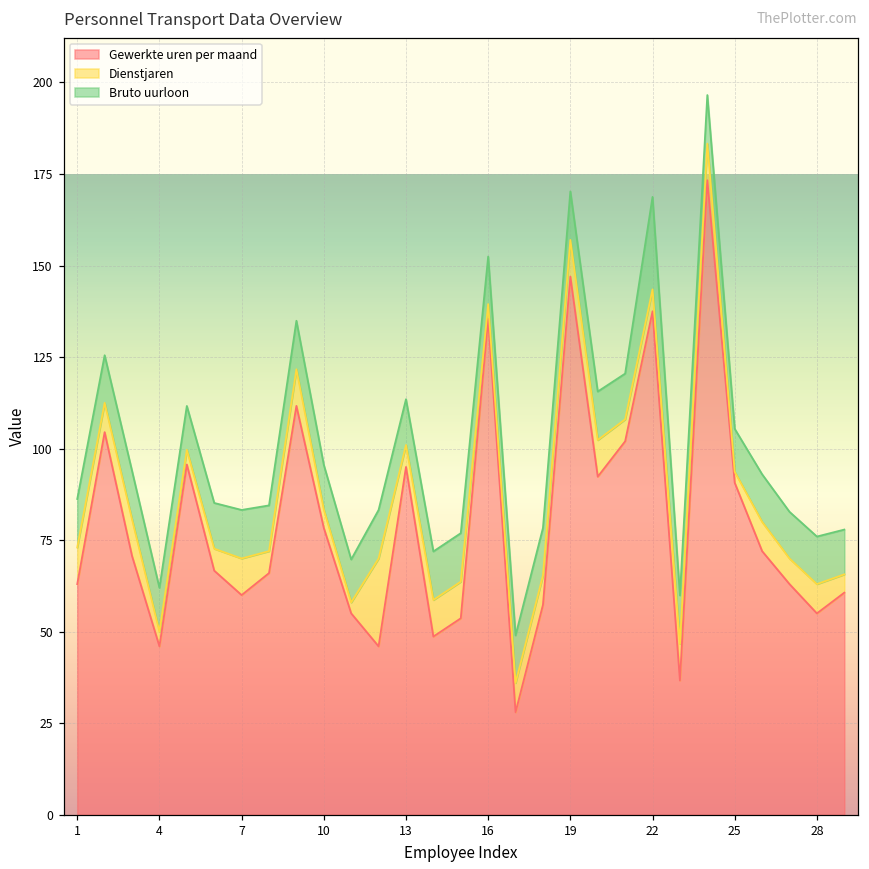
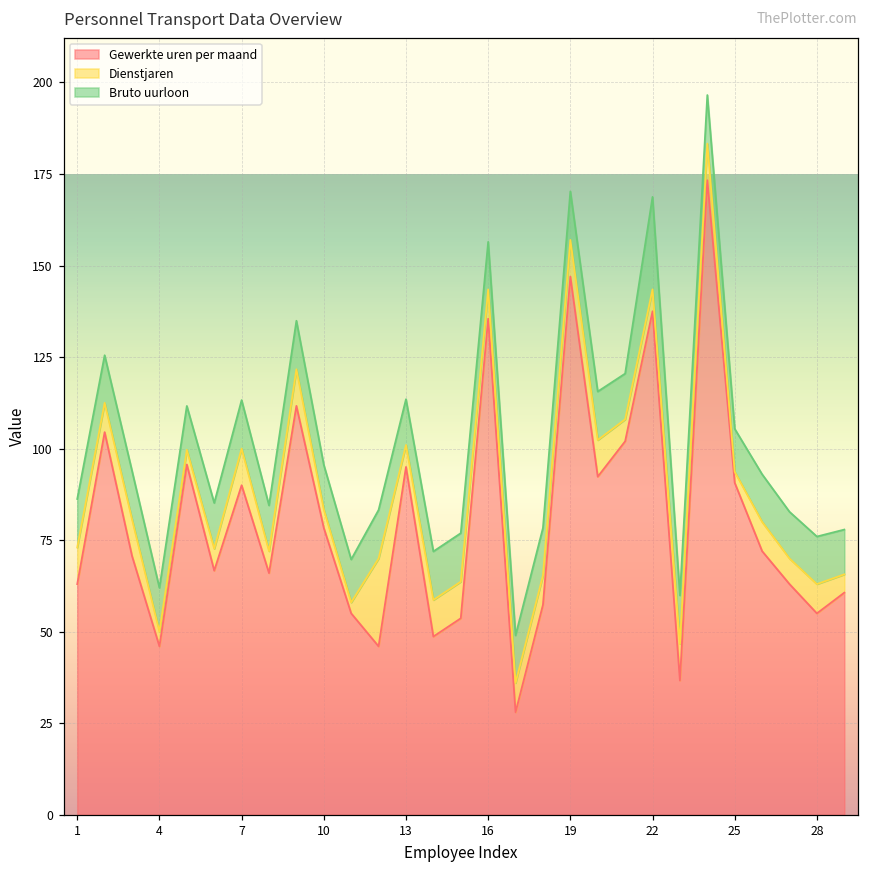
Gewerkte uren per maand, 7: 60 -> 90
Dienstjaren, 16: 4 -> 8
